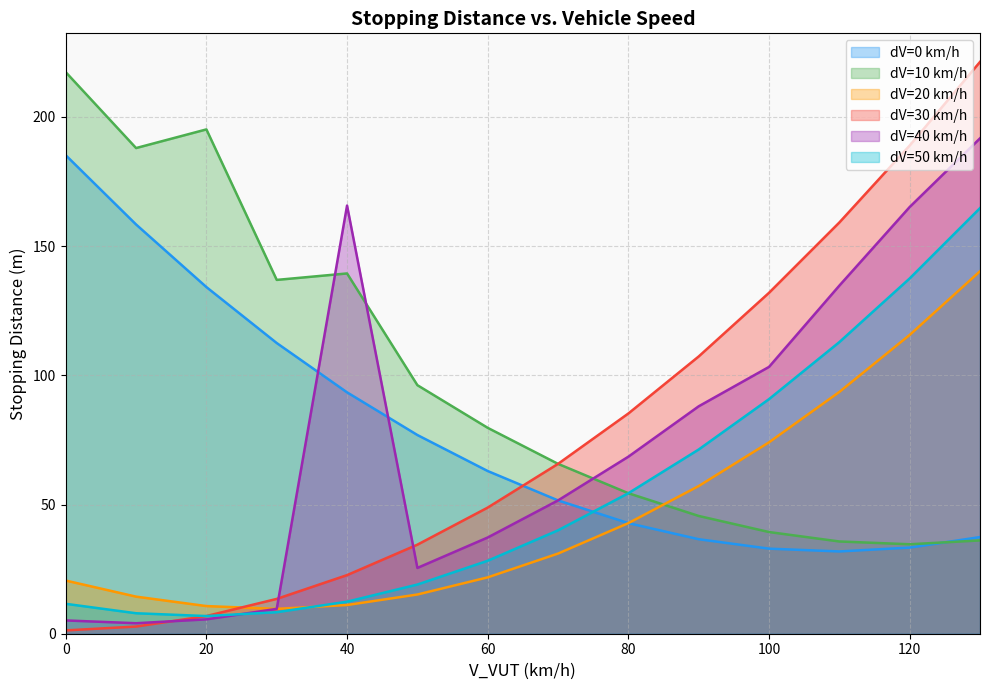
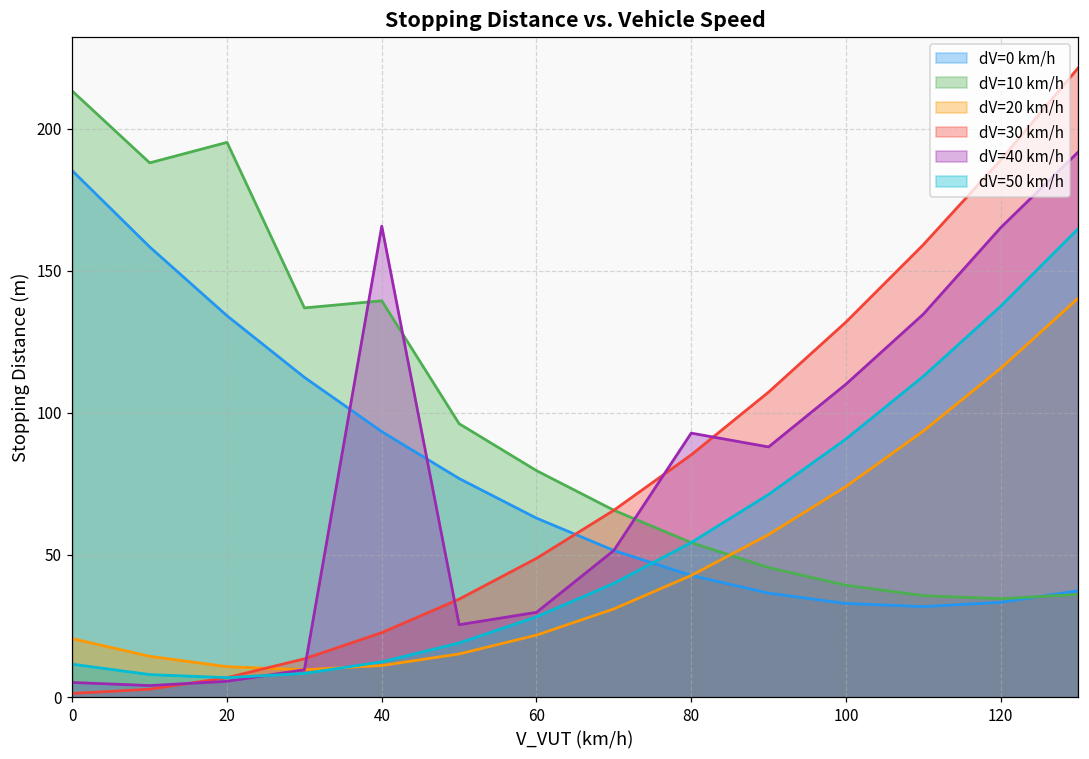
dV=10 km/h, 0: 217 -> 213
dV=40 km/h, 60: 37 -> 30
dV=40 km/h, 80: 69 -> 93
dV=40 km/h, 100: 103 -> 110
